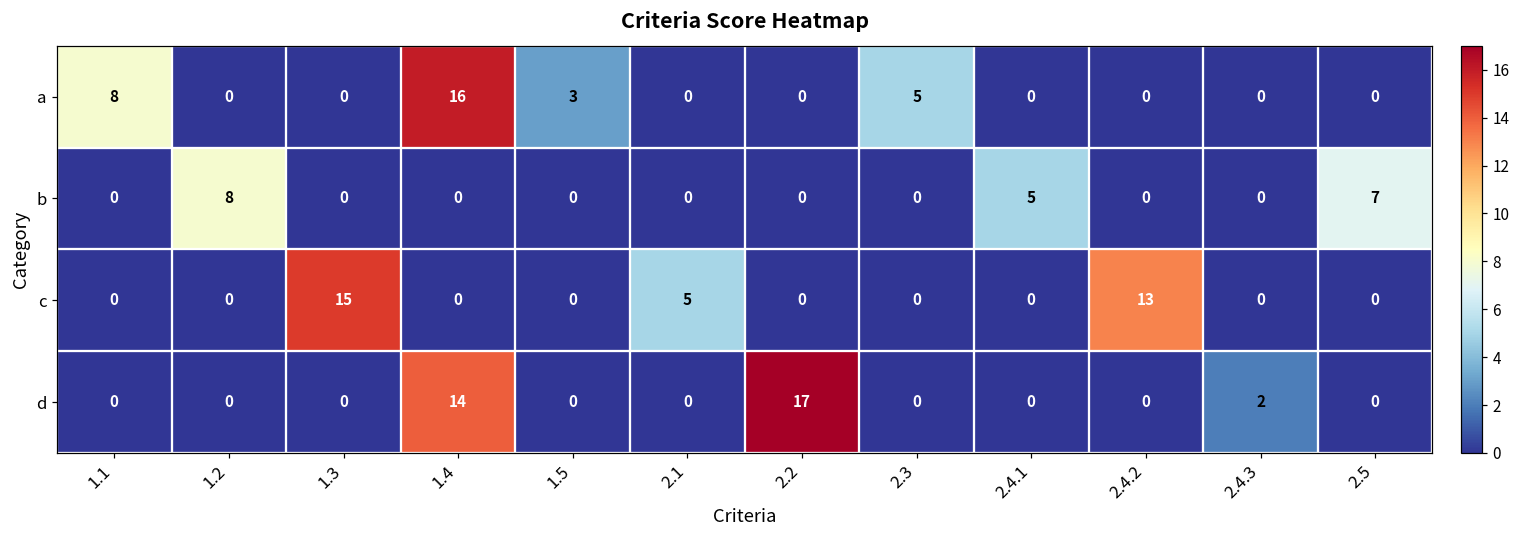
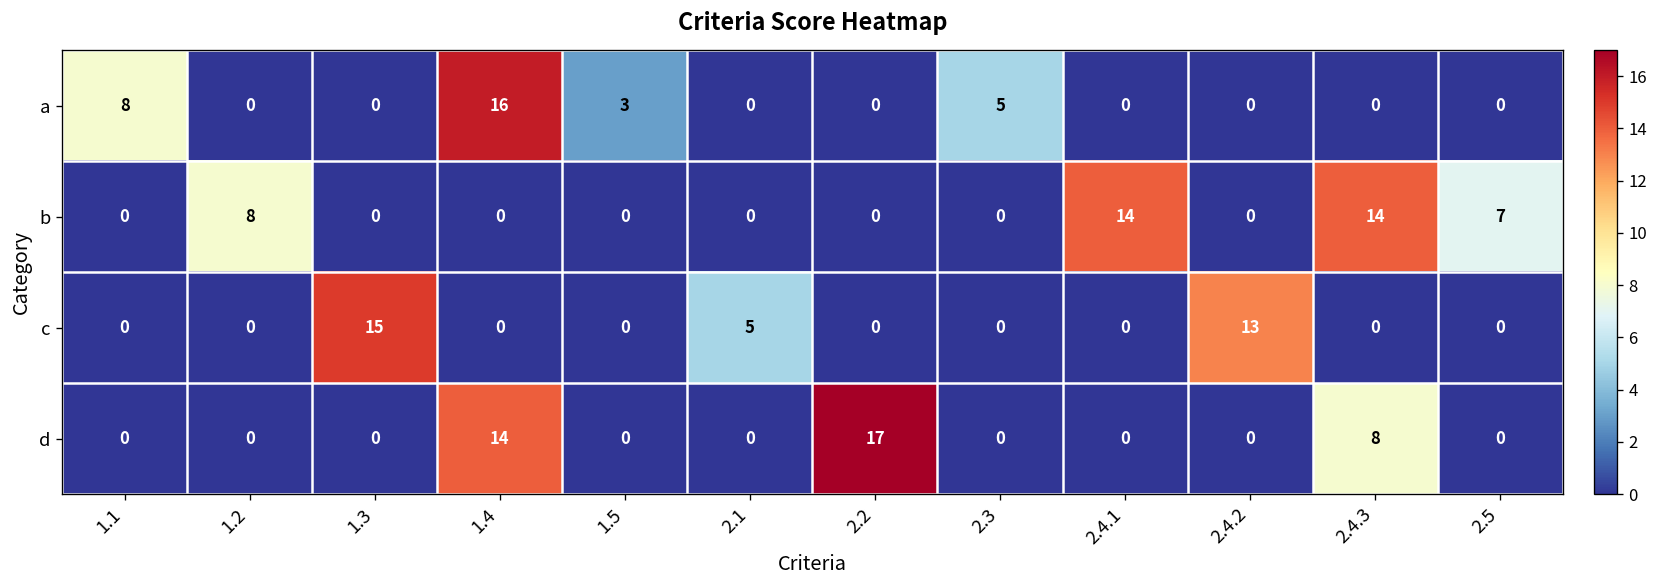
b, 2.4.1: 5 -> 14
b, 2.4.3: 0 -> 14
d, 2.4.3: 2 -> 8
